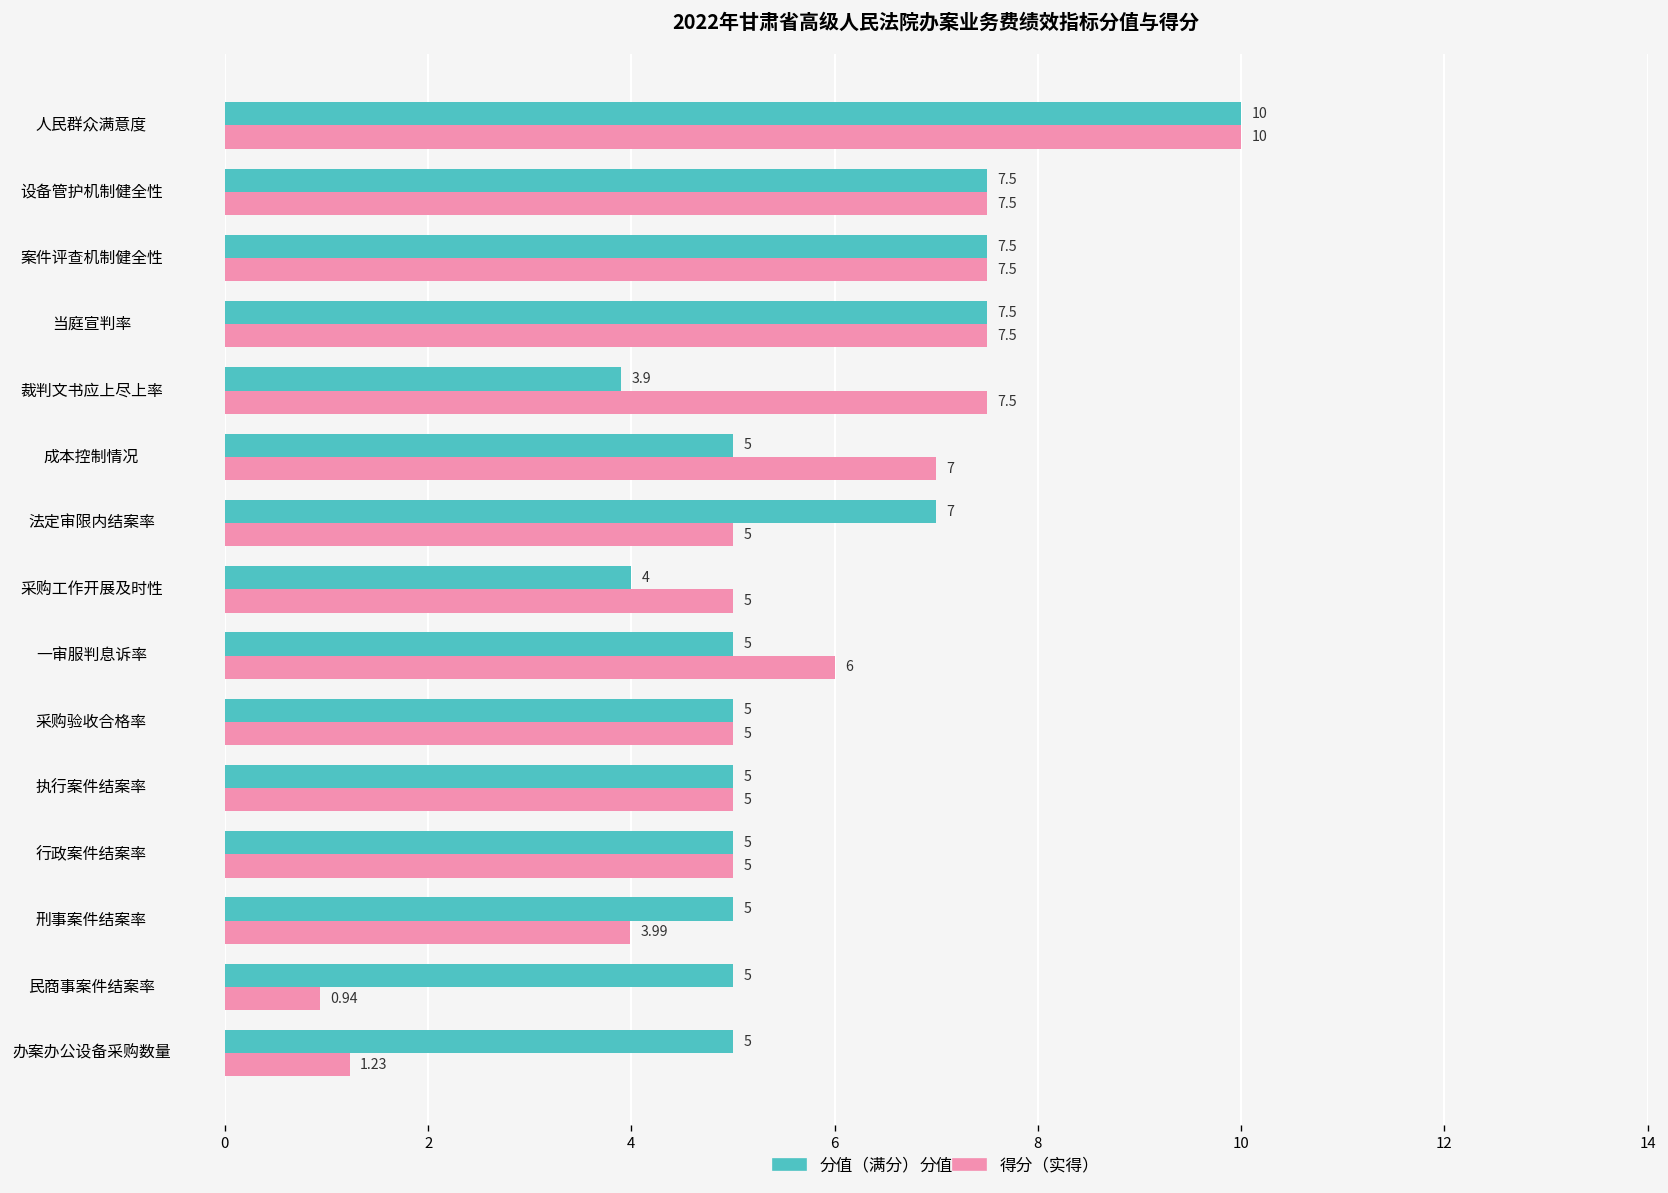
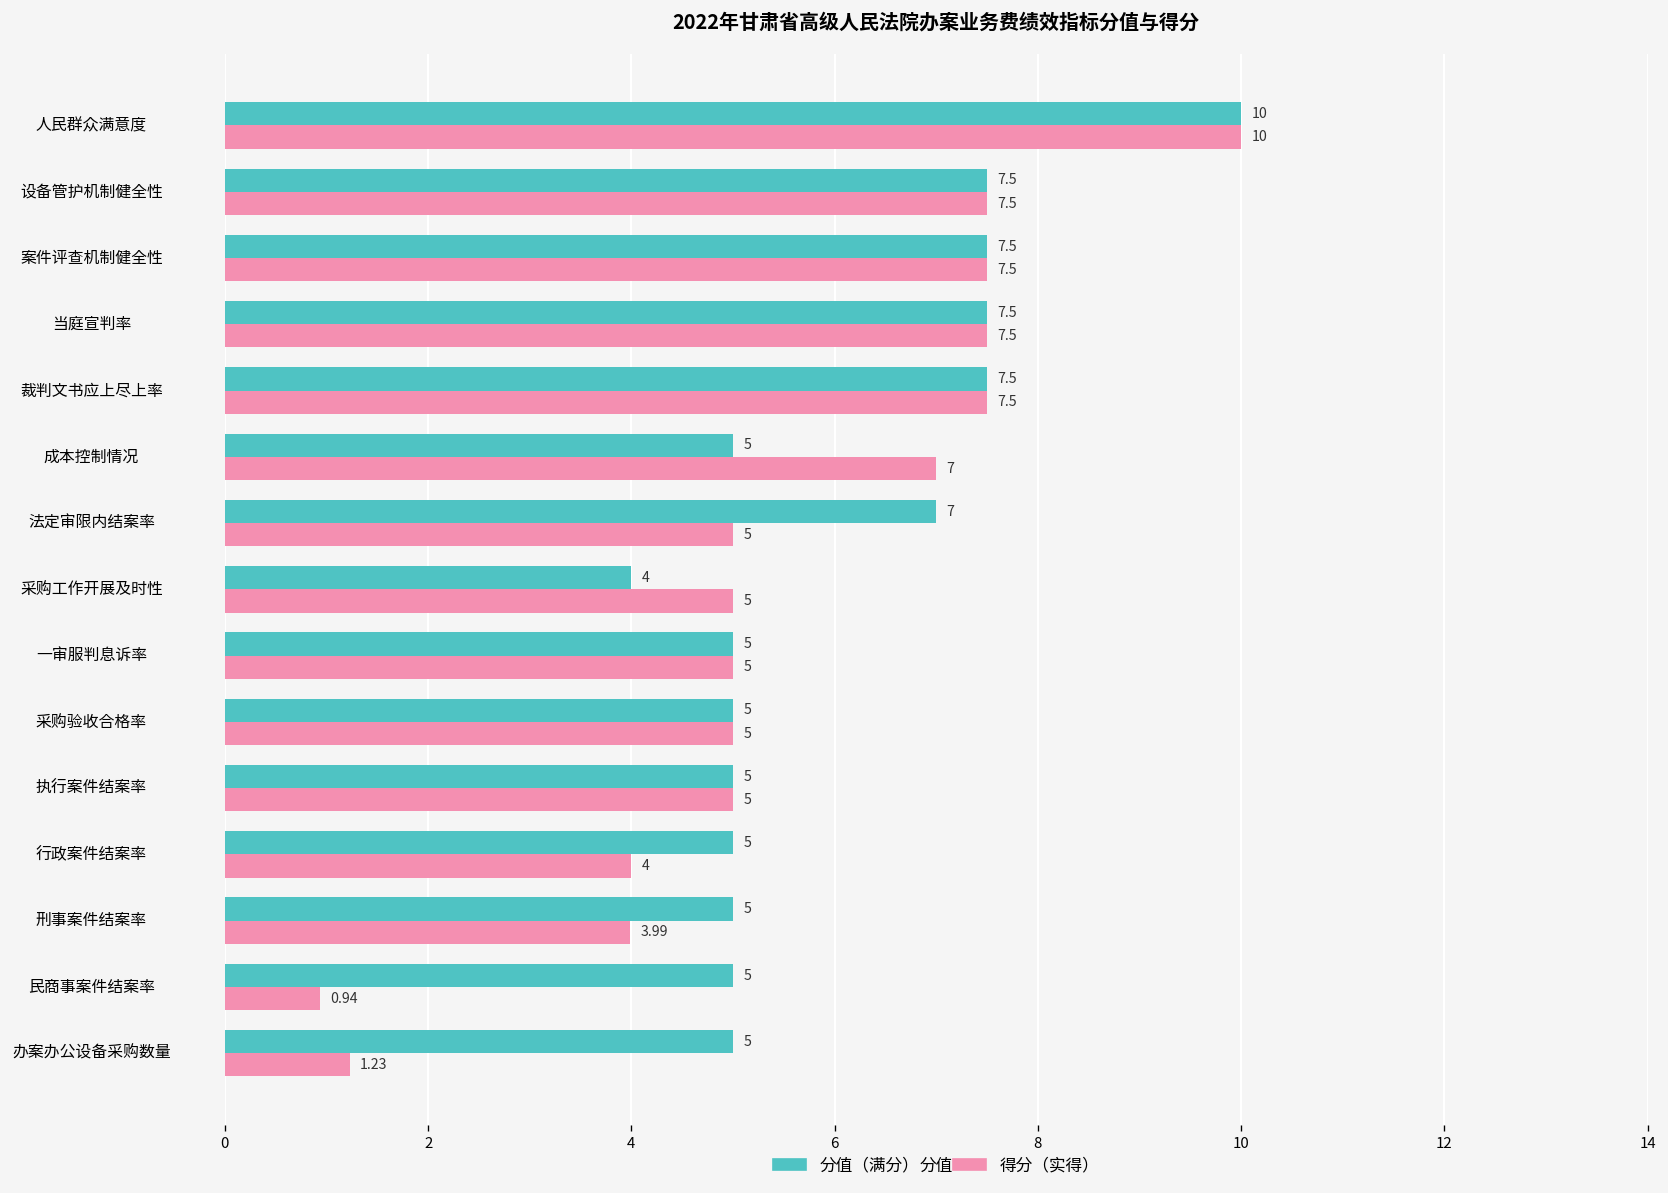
分值（满分）, 裁判文书应上尽上率: 3.9 -> 7.5
得分（实得）, 一审服判息诉率: 6 -> 5
得分（实得）, 行政案件结案率: 5 -> 4
